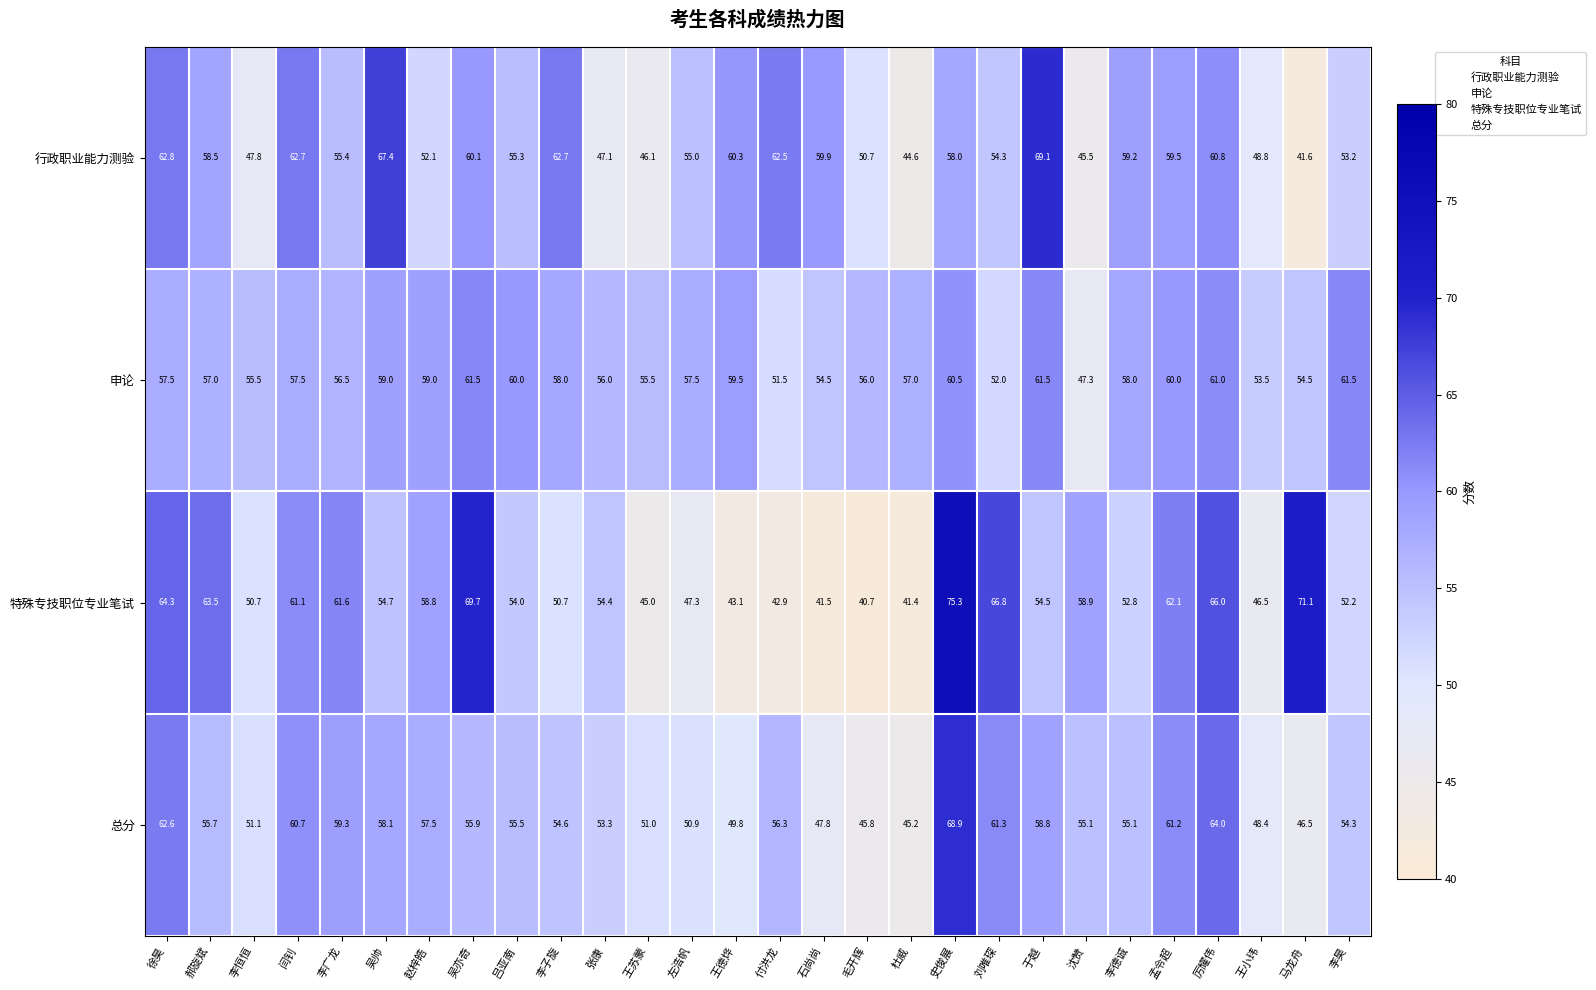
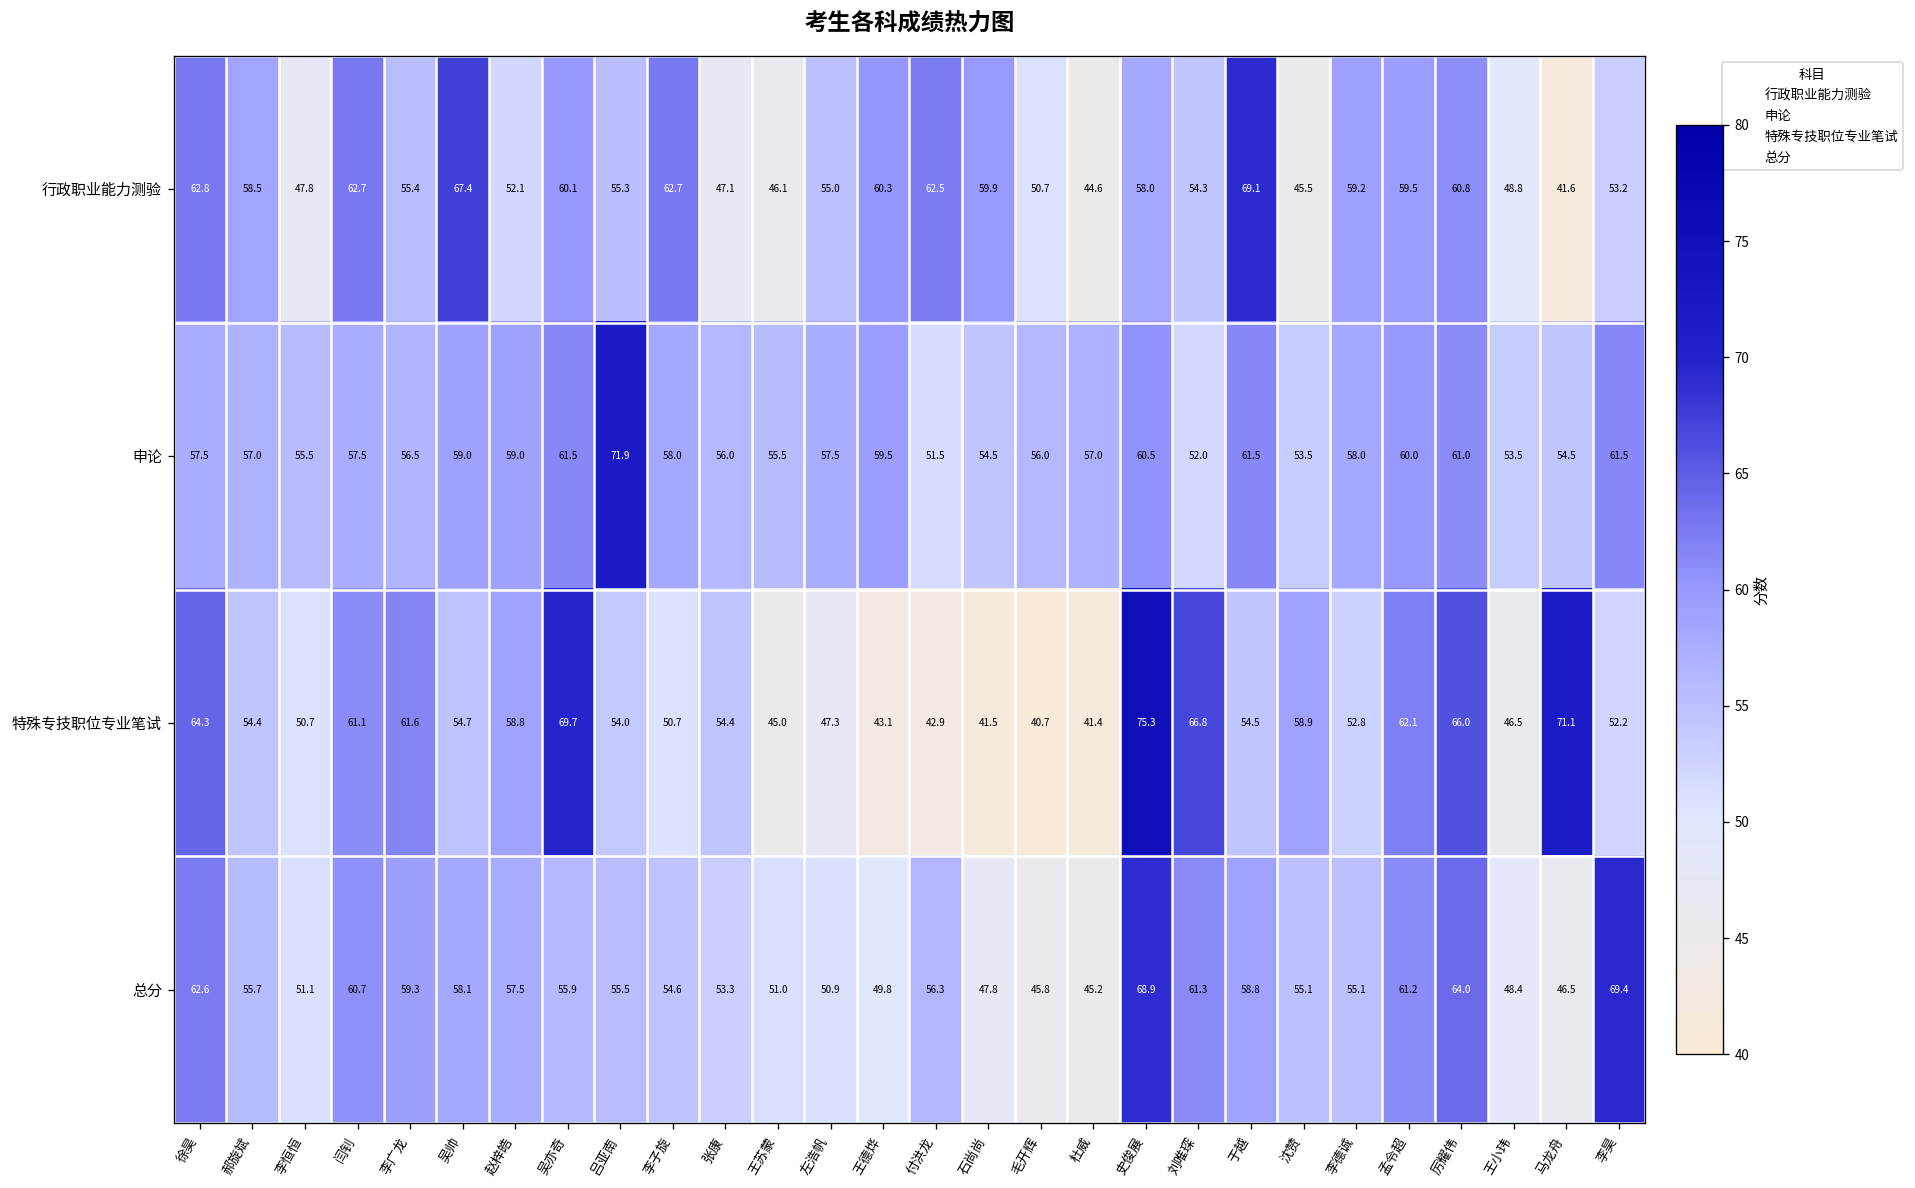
申论, 吕亚南: 60.0 -> 71.9
申论, 沈赞: 47.3 -> 53.5
特殊专技职位专业笔试, 郝旋斌: 63.5 -> 54.4
总分, 李昊: 54.3 -> 69.4
